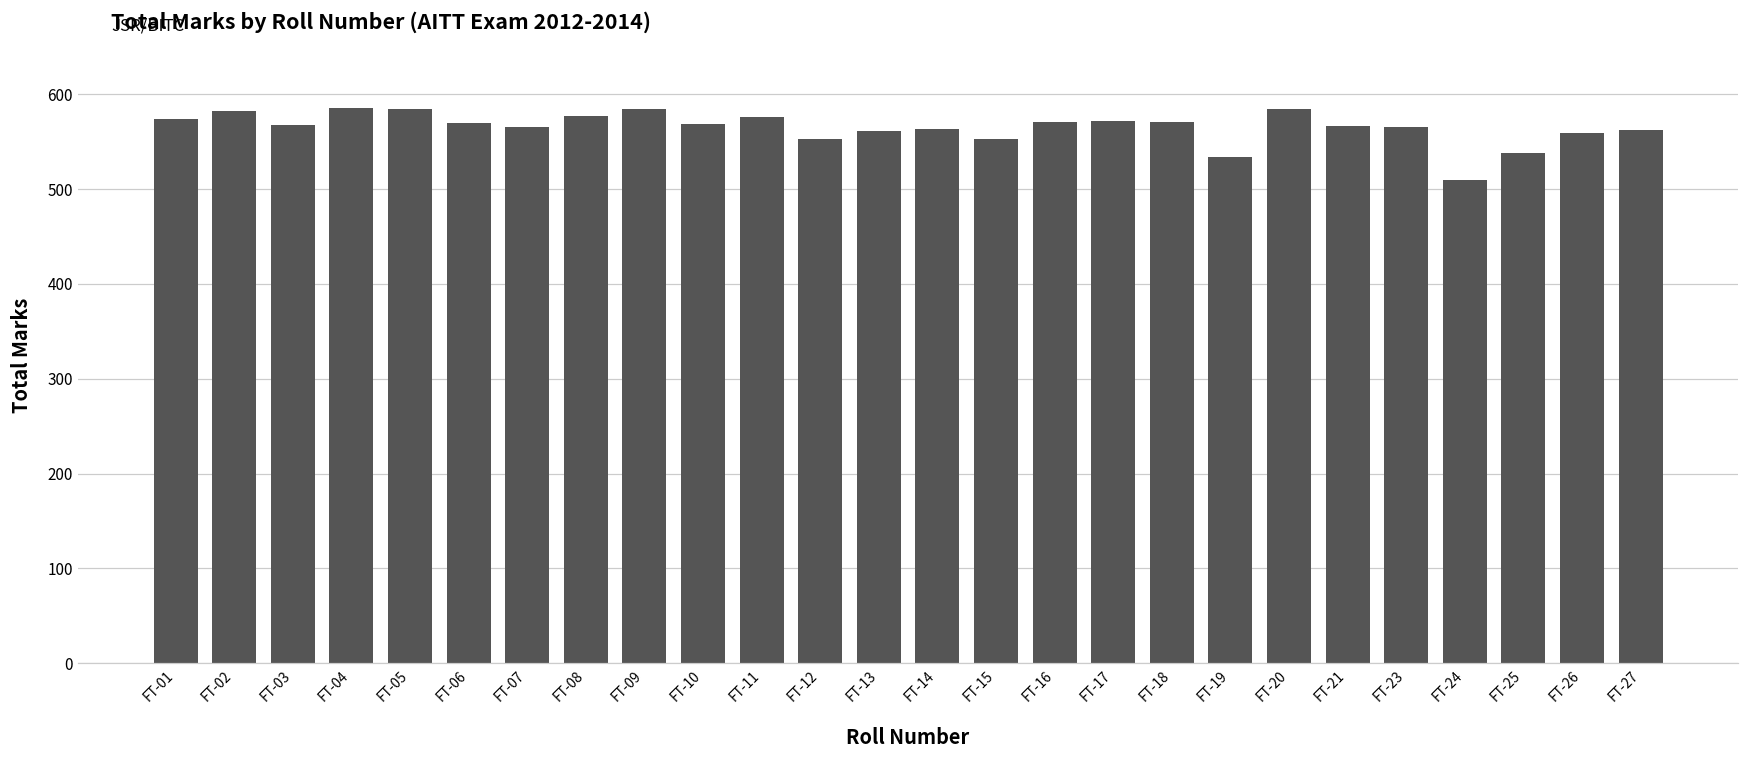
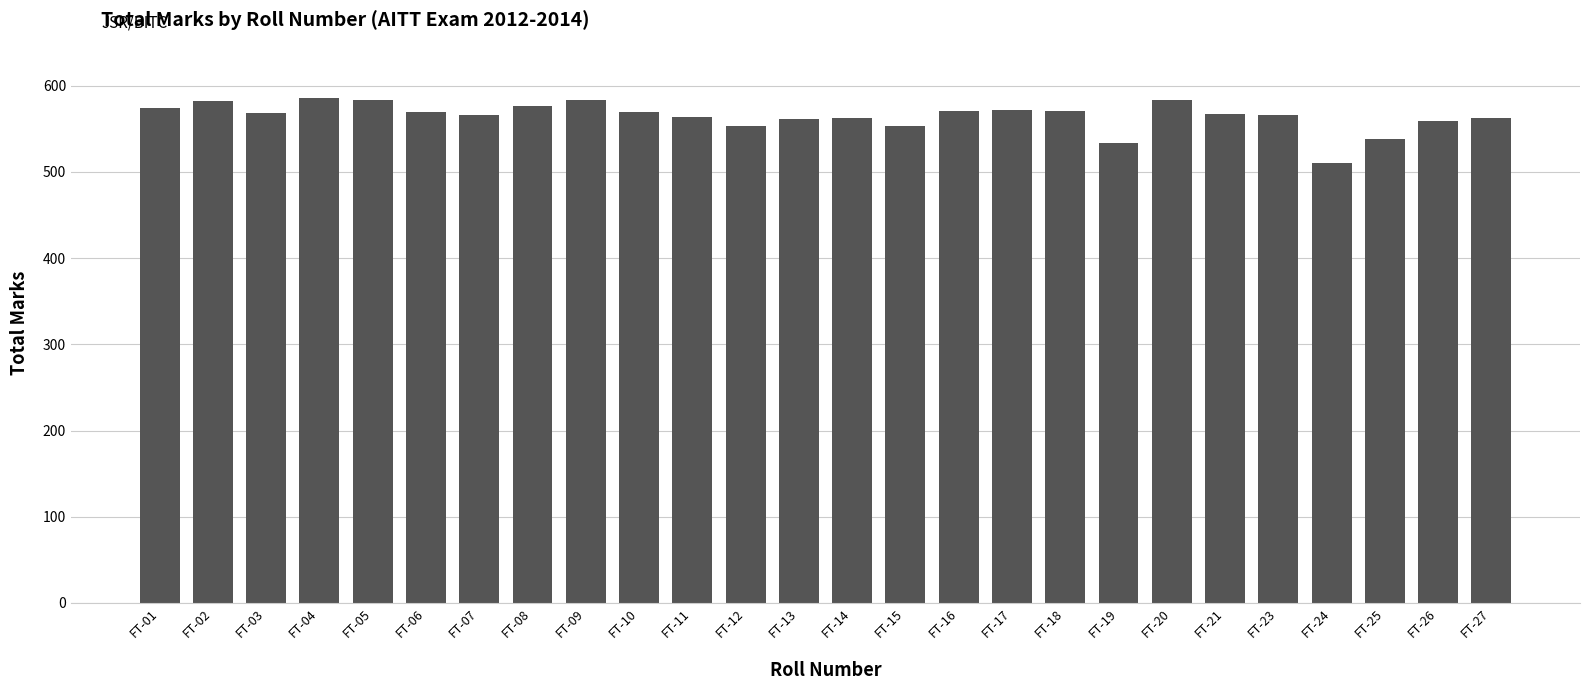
FT-11: 580 -> 560
